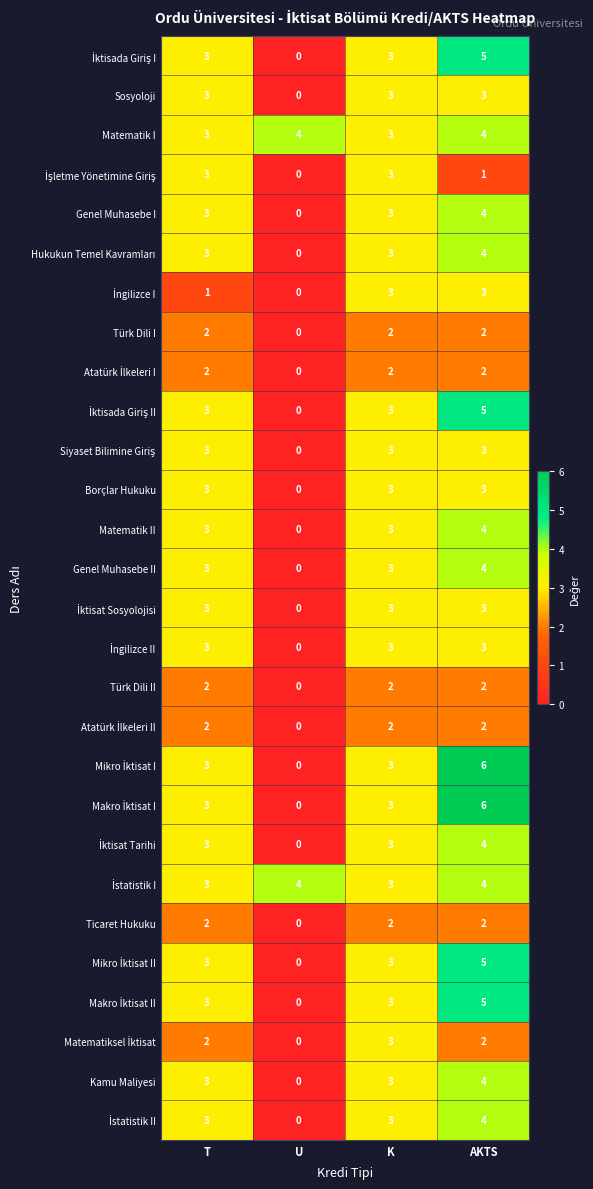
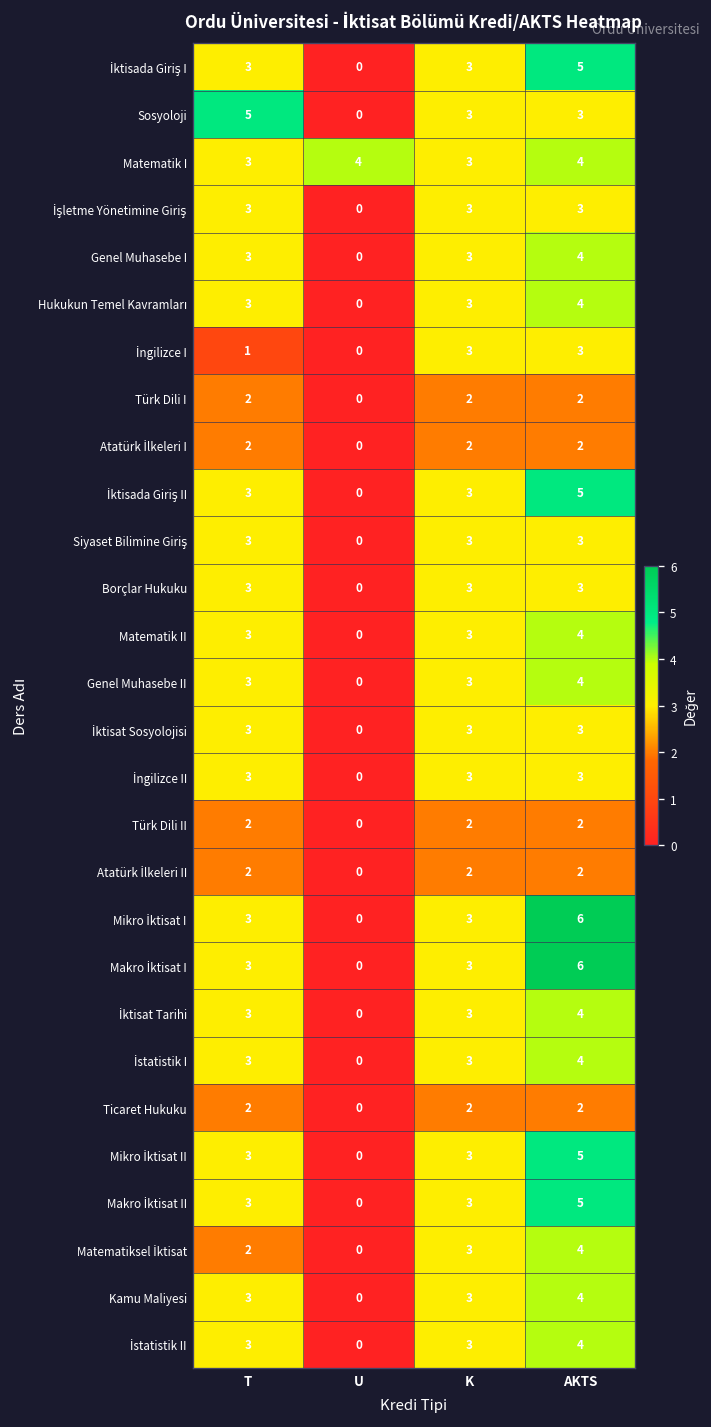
Sosyoloji, T: 3 -> 5
İşletme Yönetimine Giriş, AKTS: 1 -> 3
İstatistik I, U: 4 -> 0
Matematiksel İktisat, AKTS: 2 -> 4
